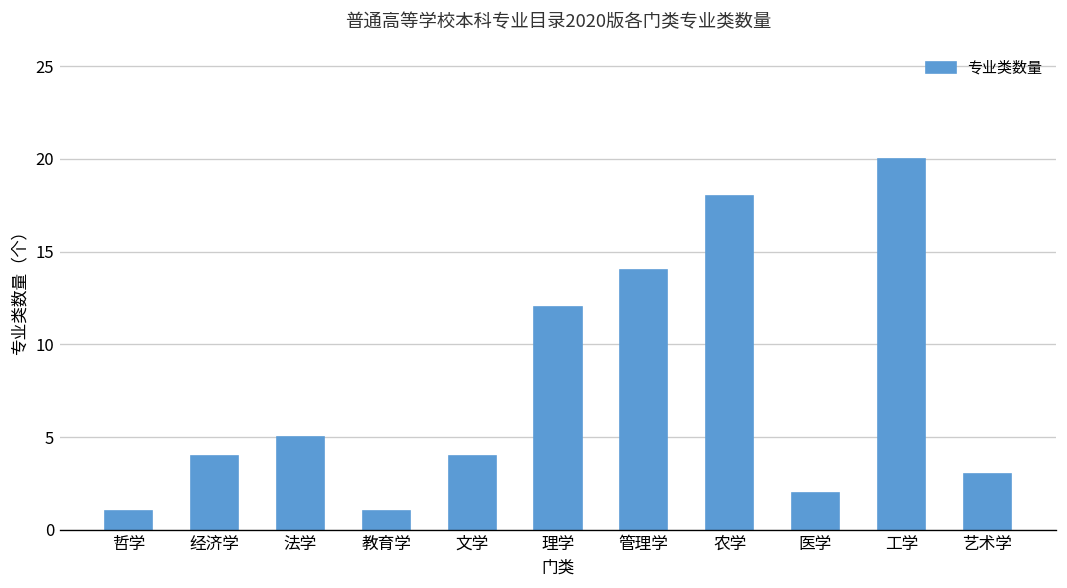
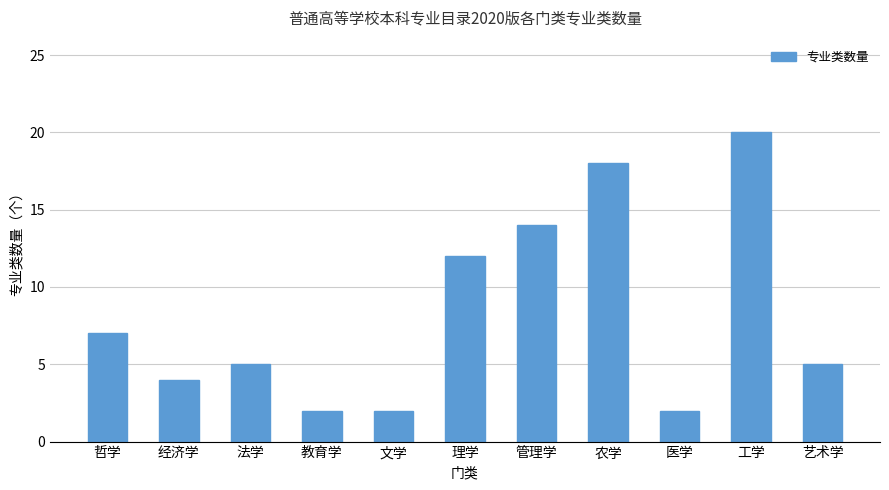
哲学: 1 -> 7
教育学: 1 -> 2
文学: 4 -> 2
艺术学: 3 -> 5
